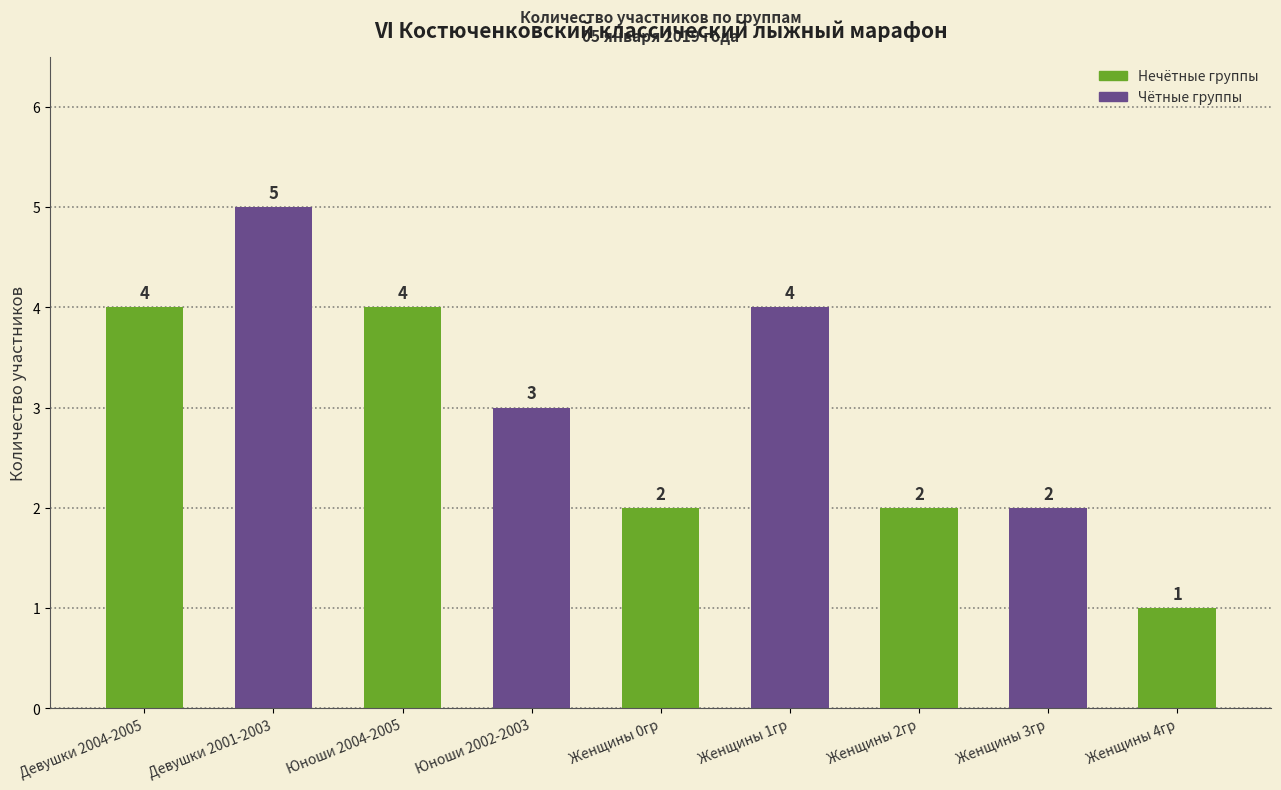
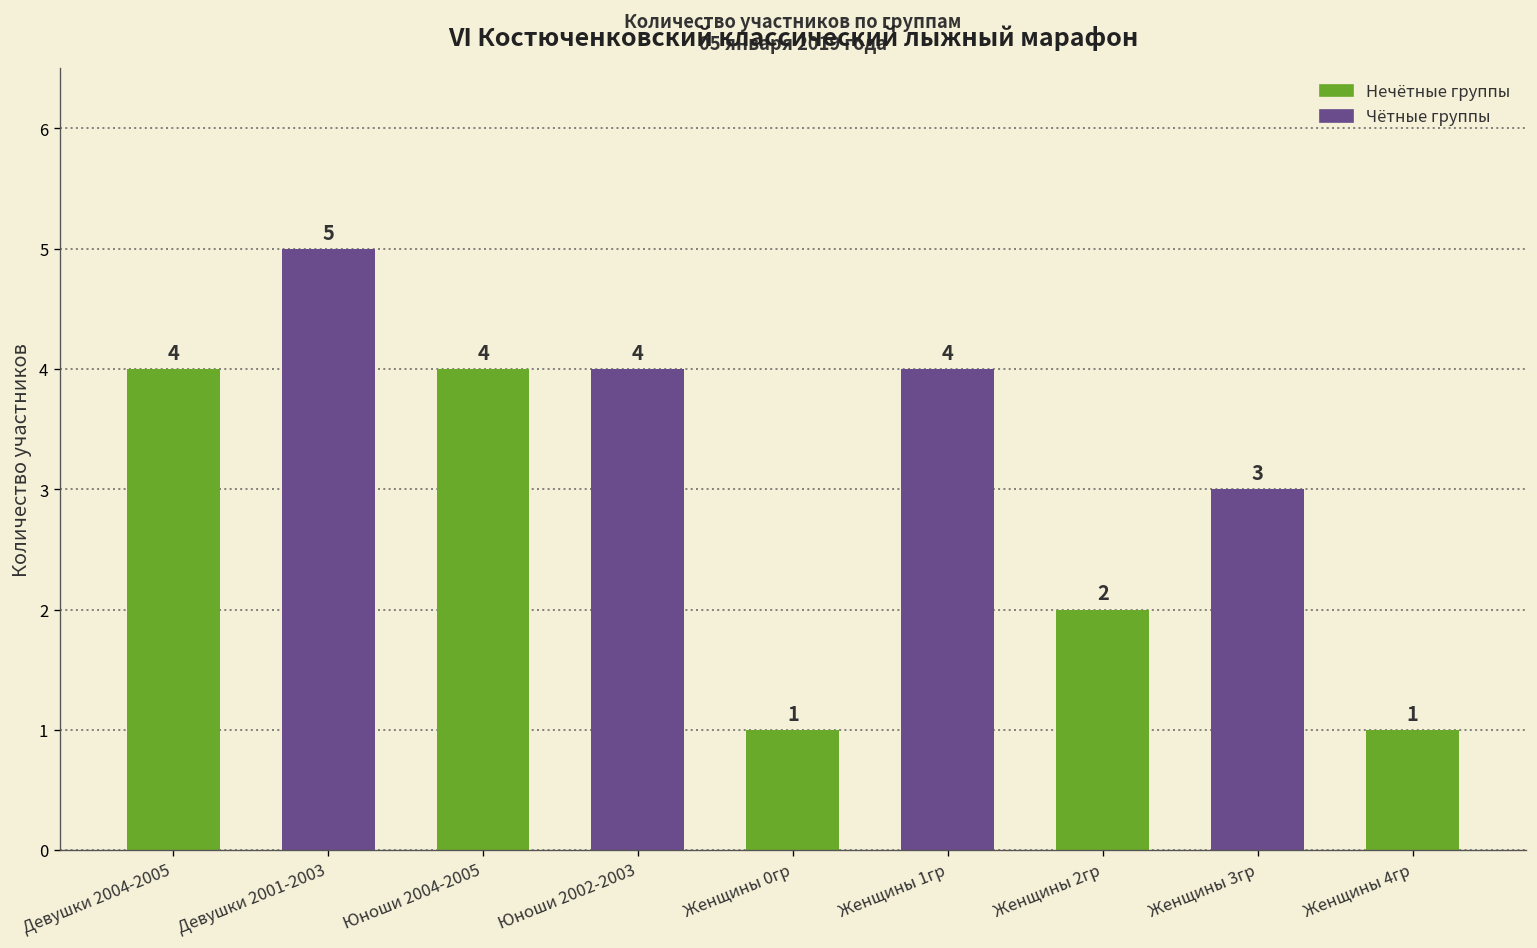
Юноши 2002-2003: 3 -> 4
Женщины 0гр: 2 -> 1
Женщины 3гр: 2 -> 3
